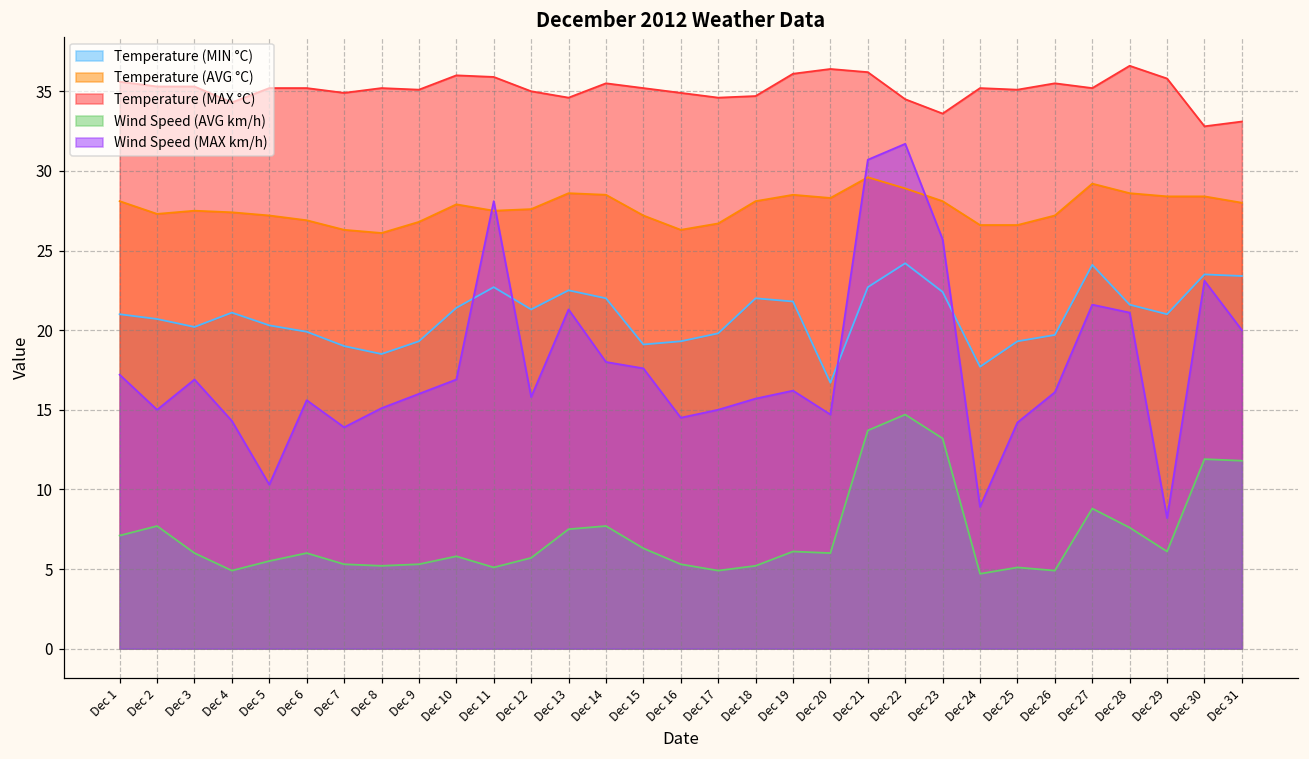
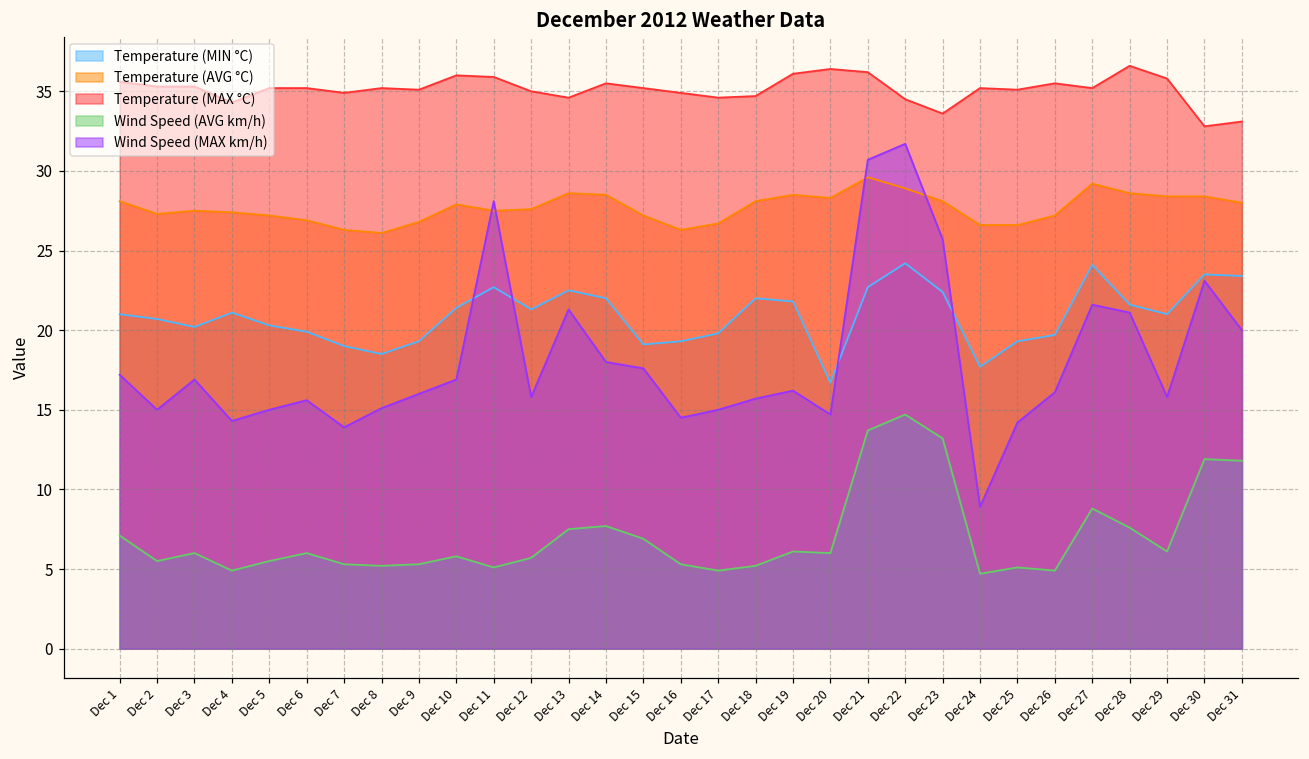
Wind Speed (AVG km/h), Dec 2: 7.7 -> 5.5
Wind Speed (MAX km/h), Dec 5: 10.3 -> 15.0
Wind Speed (AVG km/h), Dec 15: 6.3 -> 6.9
Wind Speed (MAX km/h), Dec 29: 8.2 -> 15.8
